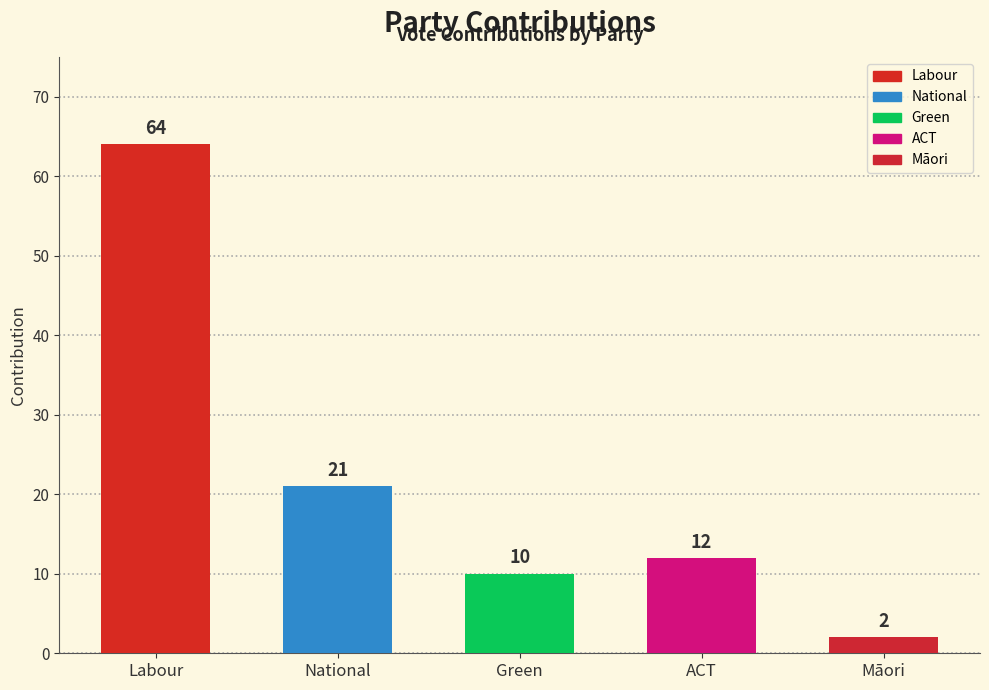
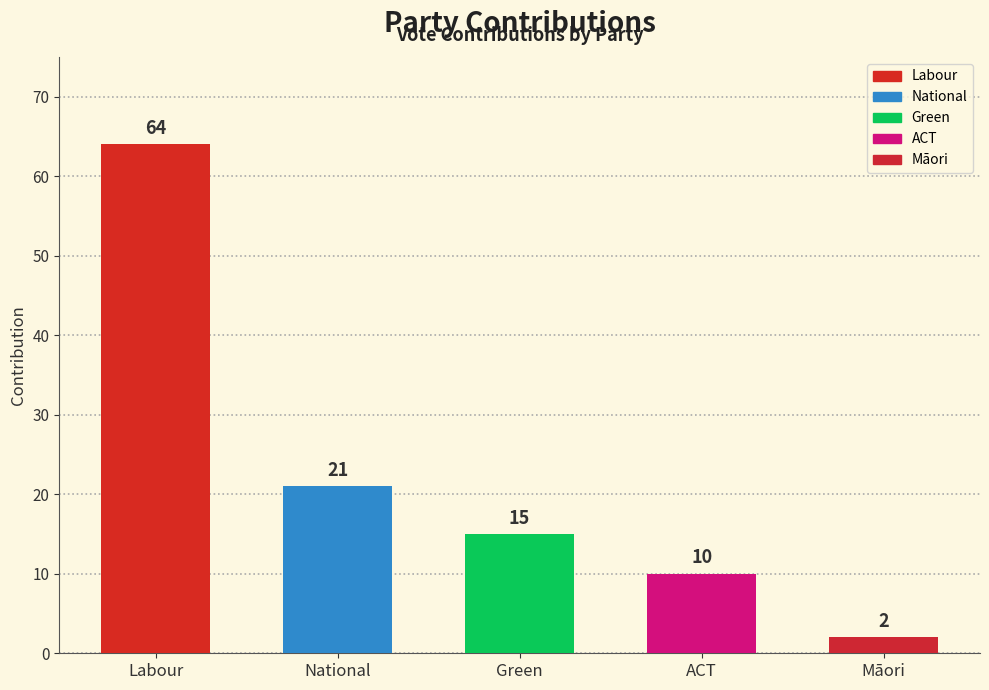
Green: 10 -> 15
ACT: 12 -> 10
